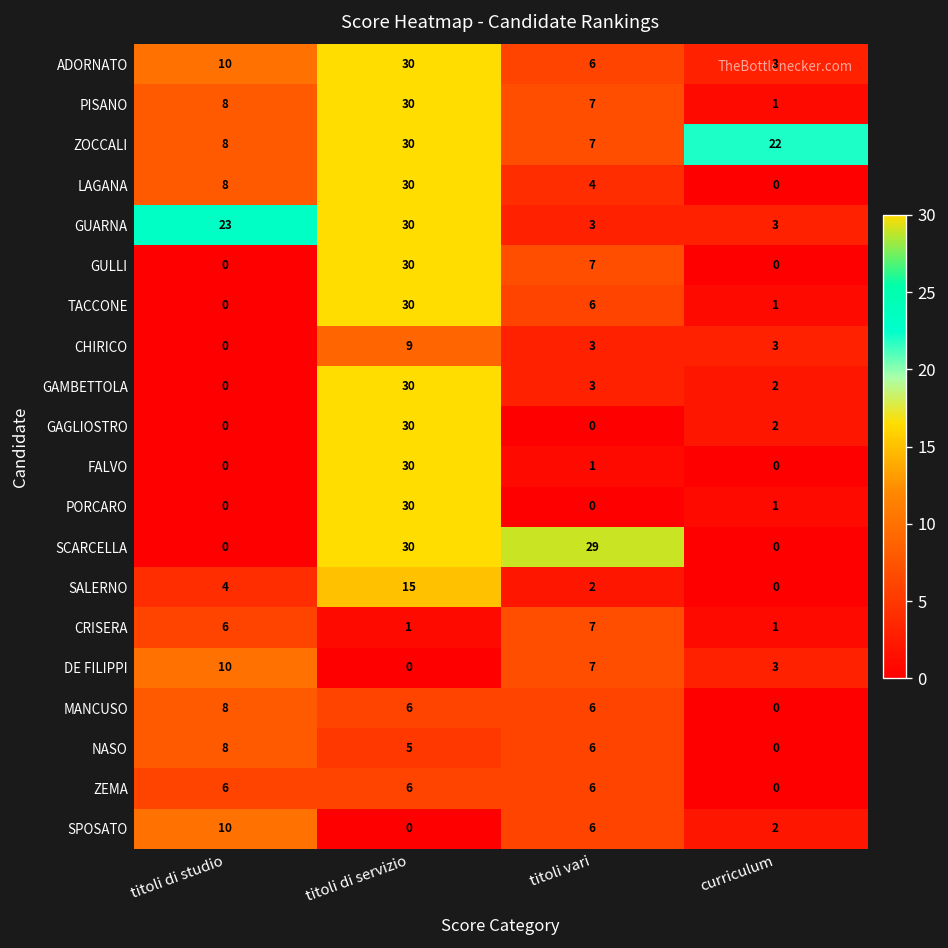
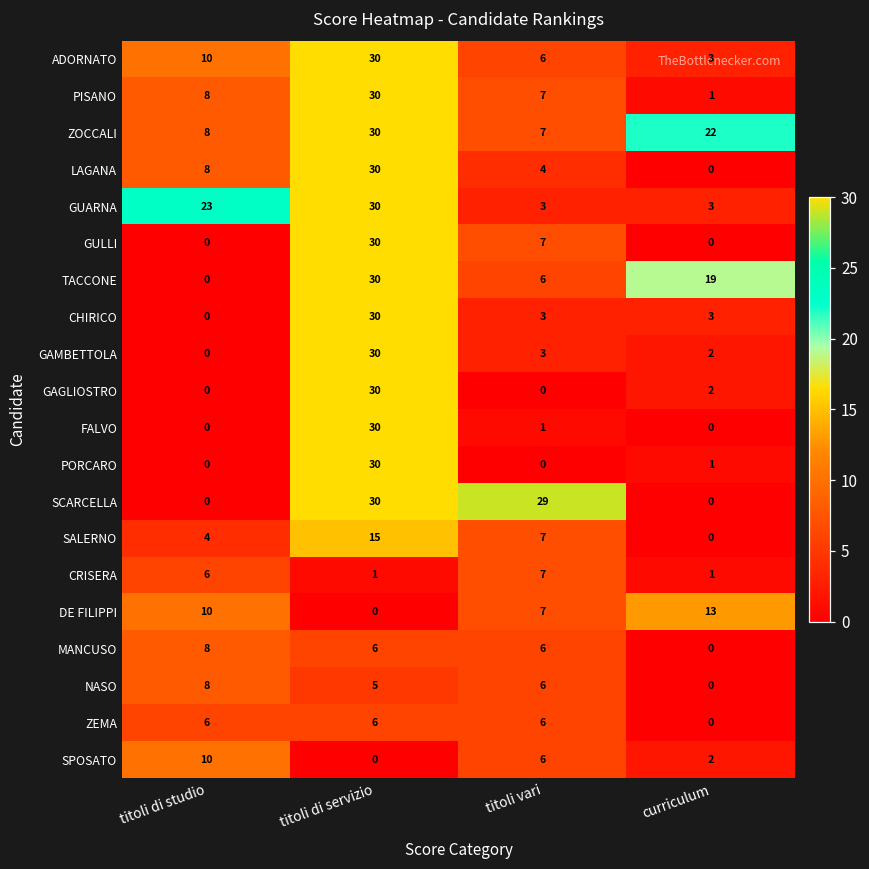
TACCONE, curriculum: 1 -> 19
CHIRICO, titoli di servizio: 9 -> 30
SALERNO, titoli vari: 2 -> 7
DE FILIPPI, curriculum: 3 -> 13
